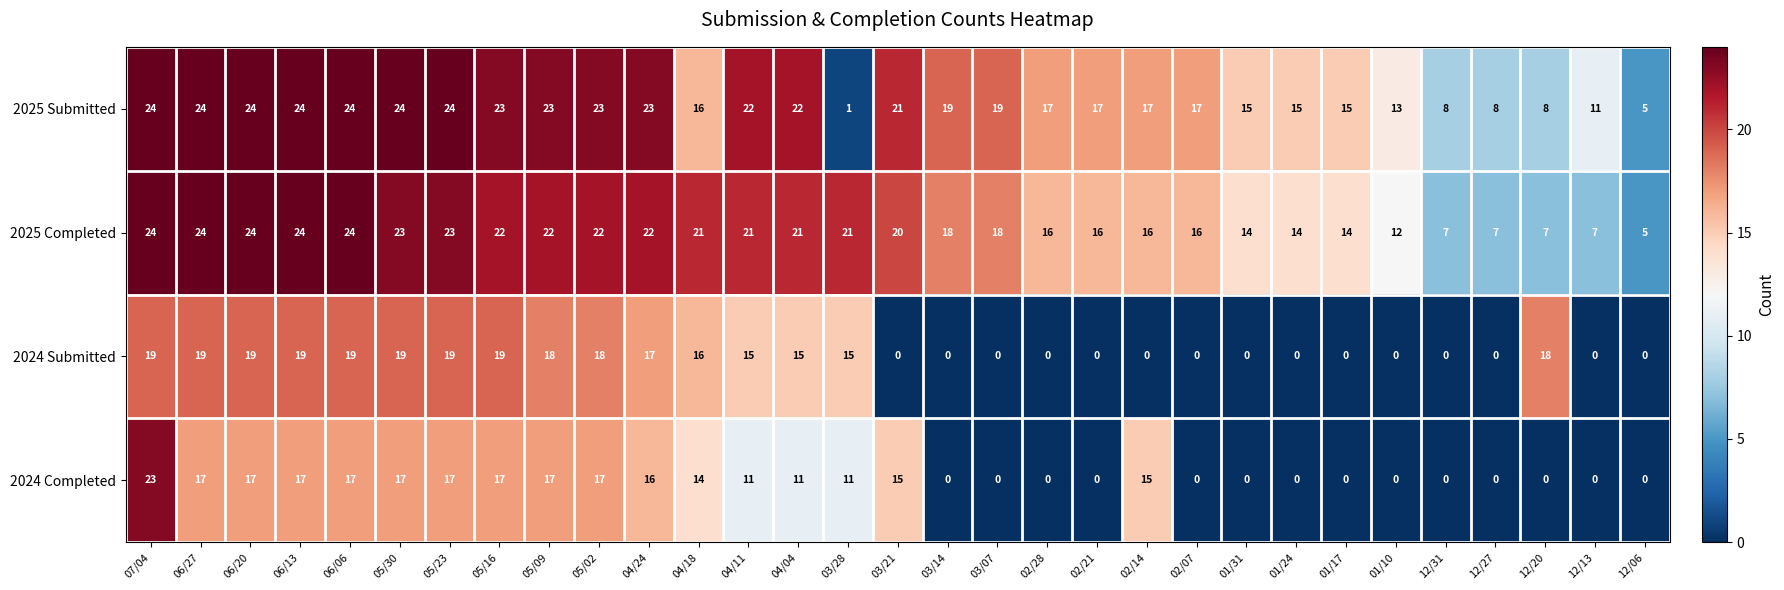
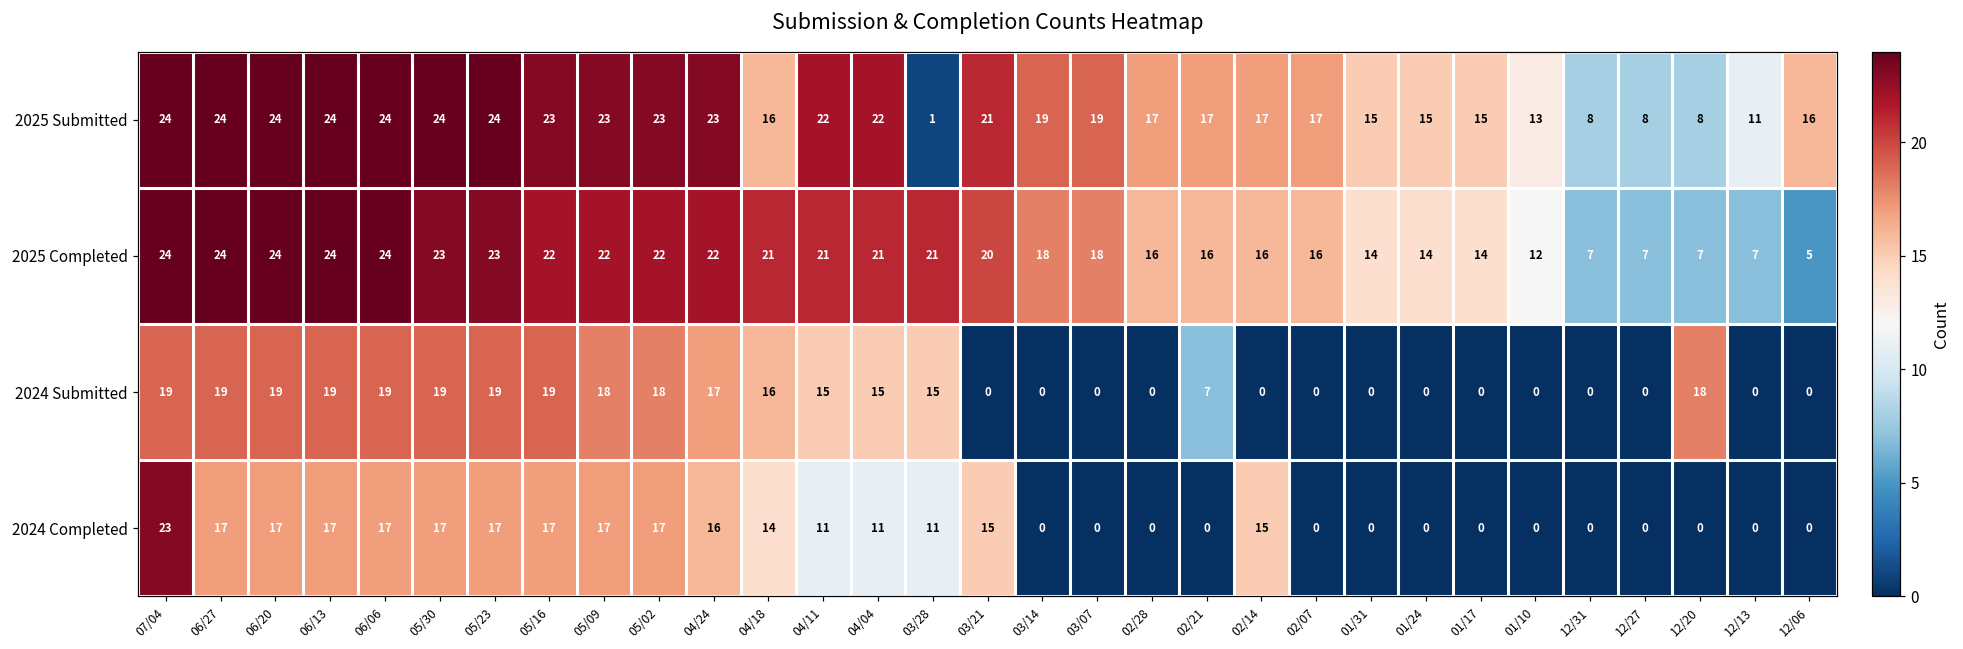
2025 Submitted, 12/06: 5 -> 16
2024 Submitted, 02/21: 0 -> 7
